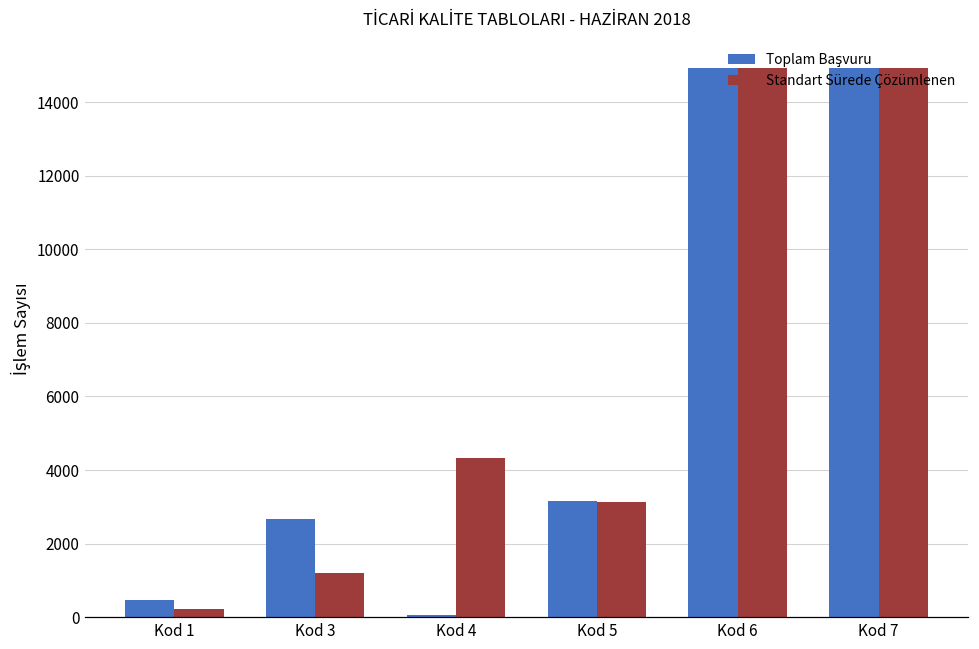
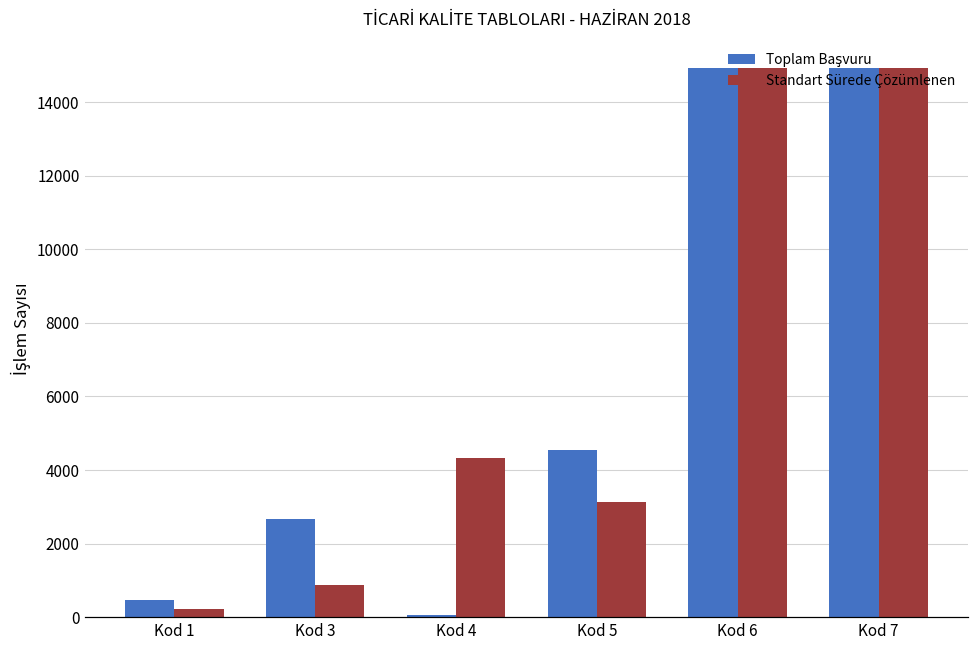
Standart Sürede Çözümlenen, Kod 3: 1200 -> 900
Toplam Başvuru, Kod 5: 3200 -> 4600
